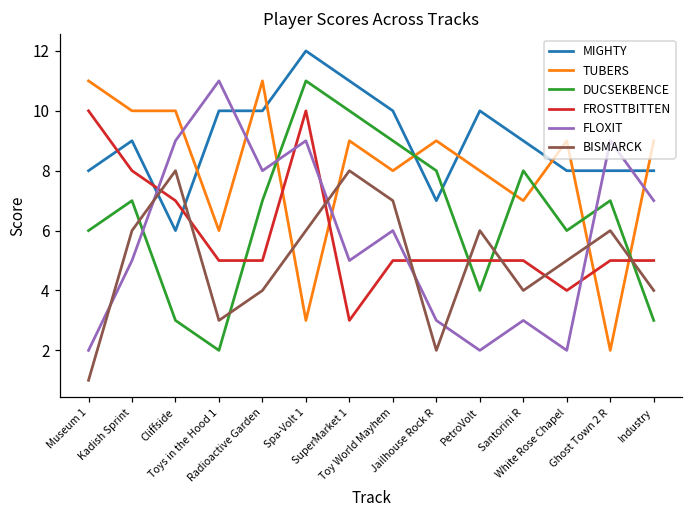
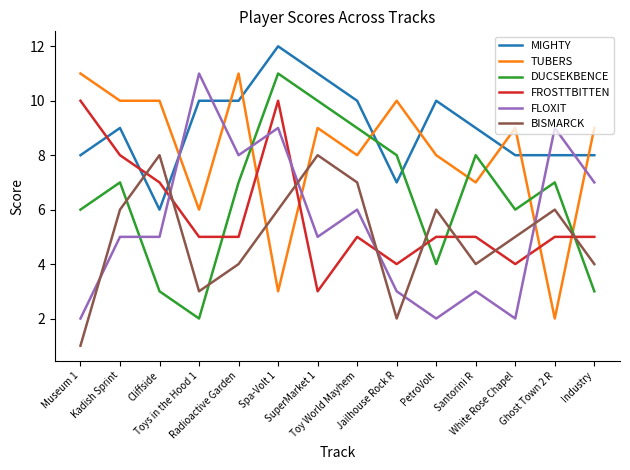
FLOXIT, Cliffside: 9 -> 5
TUBERS, Jailhouse Rock R: 9 -> 10
FROSTTBITTEN, Jailhouse Rock R: 5 -> 4
